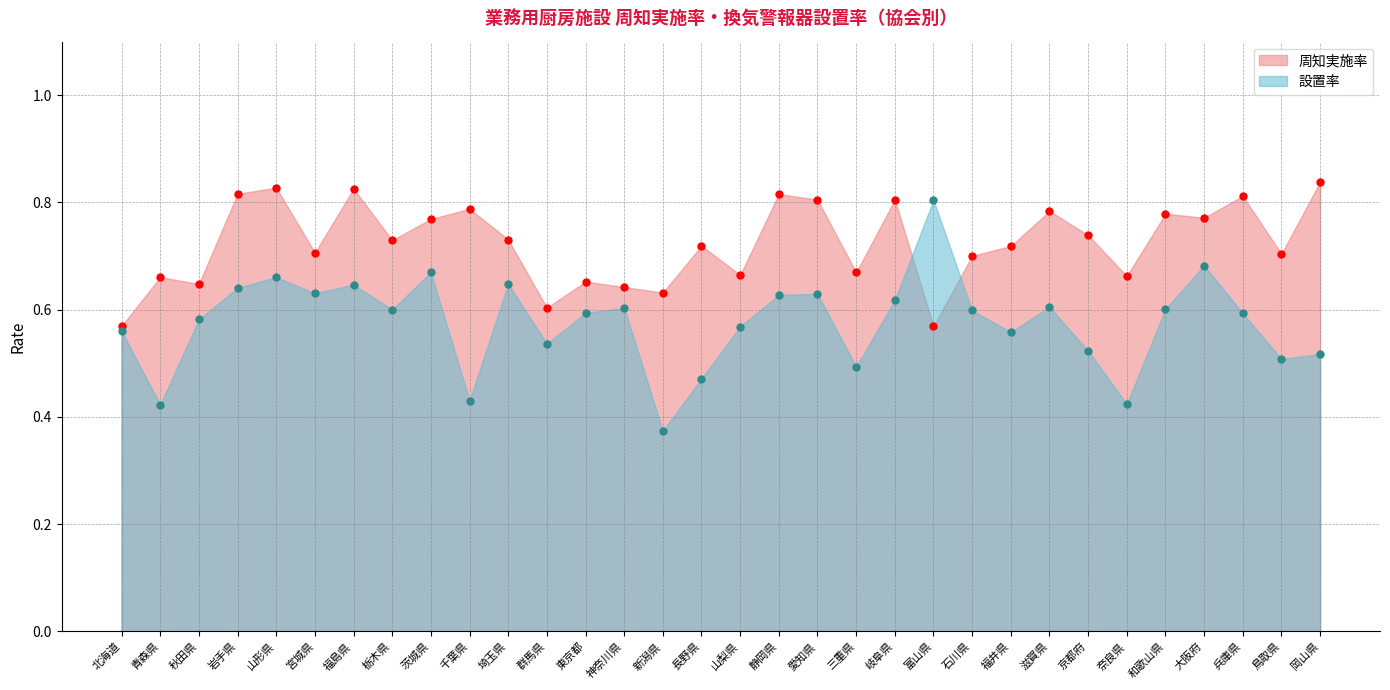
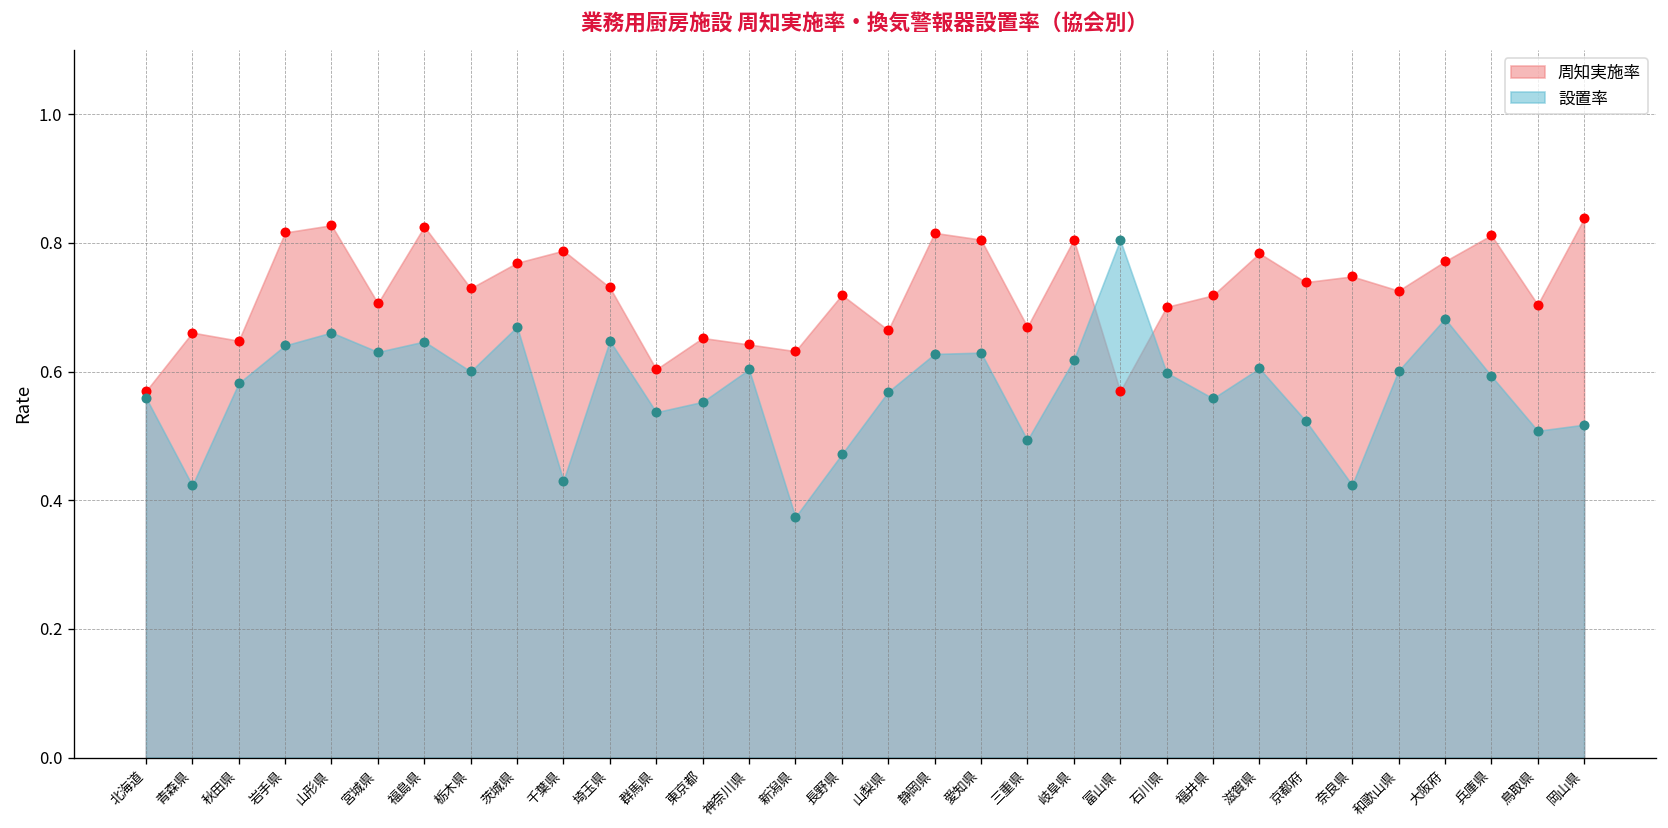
設置率, 東京都: 0.59 -> 0.55
周知実施率, 奈良県: 0.66 -> 0.75
周知実施率, 和歌山県: 0.78 -> 0.73
